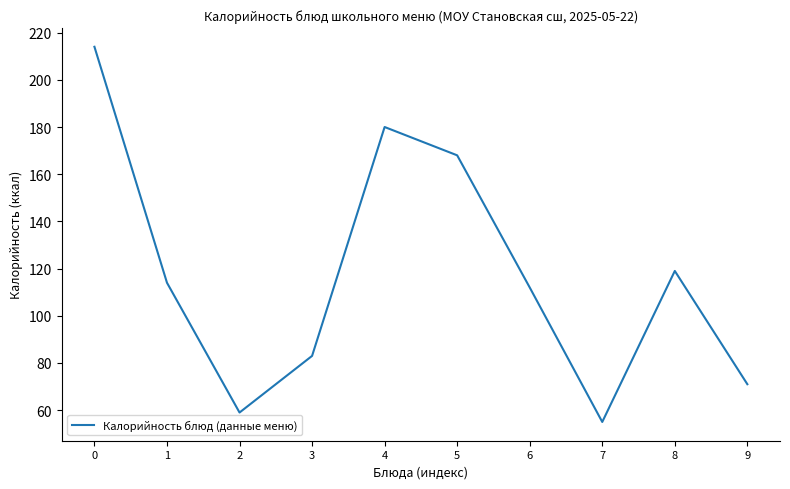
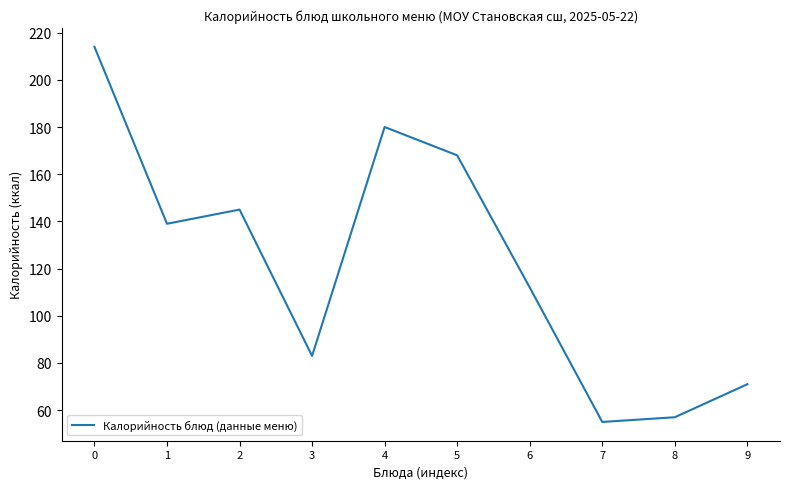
1: 114 -> 139
2: 59 -> 145
8: 119 -> 57
